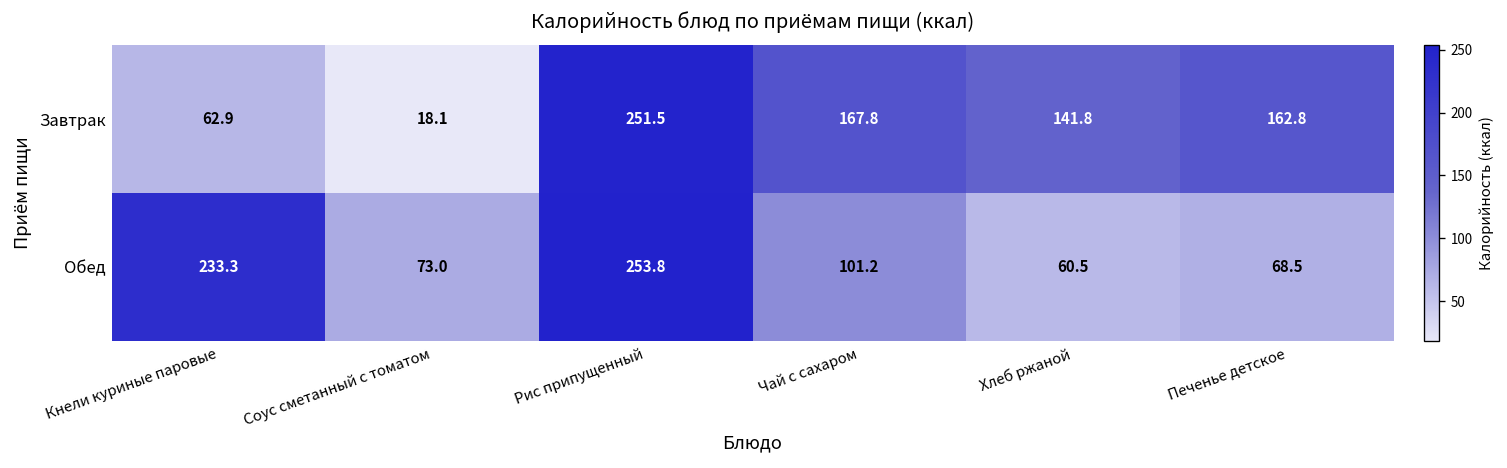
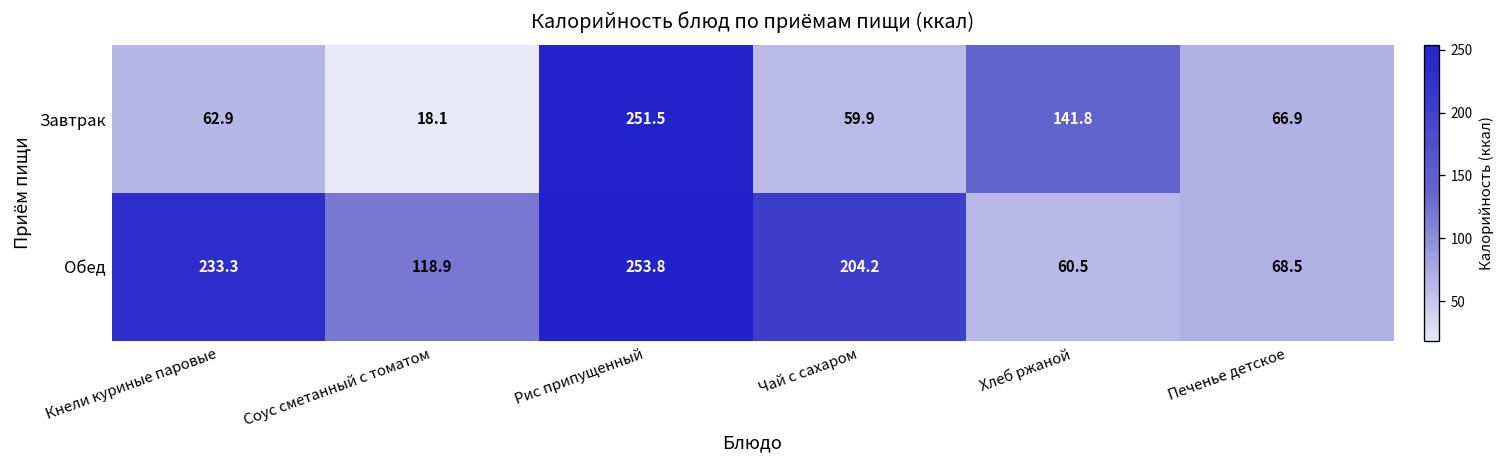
Завтрак, Чай с сахаром: 167.8 -> 59.9
Завтрак, Печенье детское: 162.8 -> 66.9
Обед, Соус сметанный с томатом: 73.0 -> 118.9
Обед, Чай с сахаром: 101.2 -> 204.2
